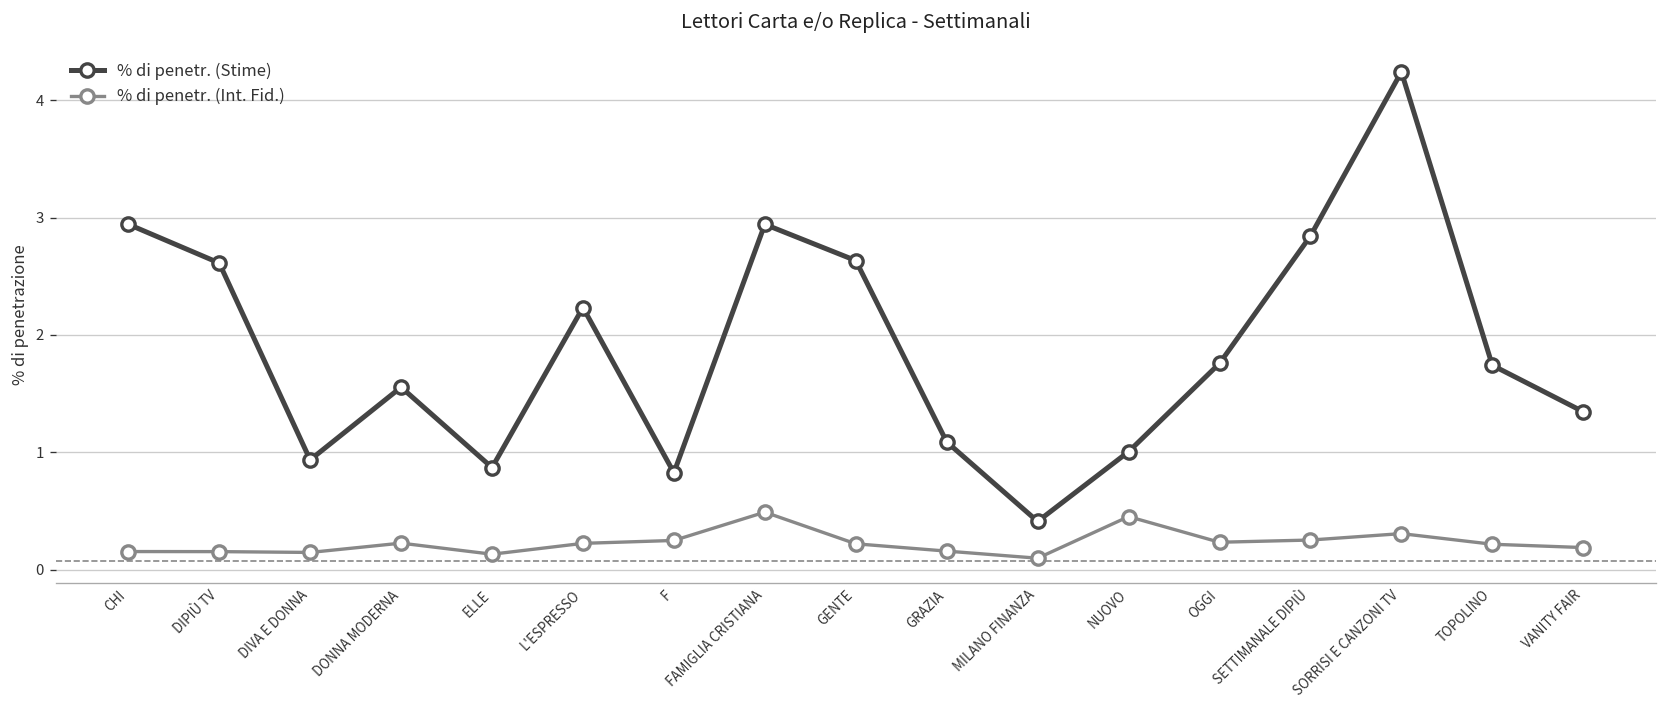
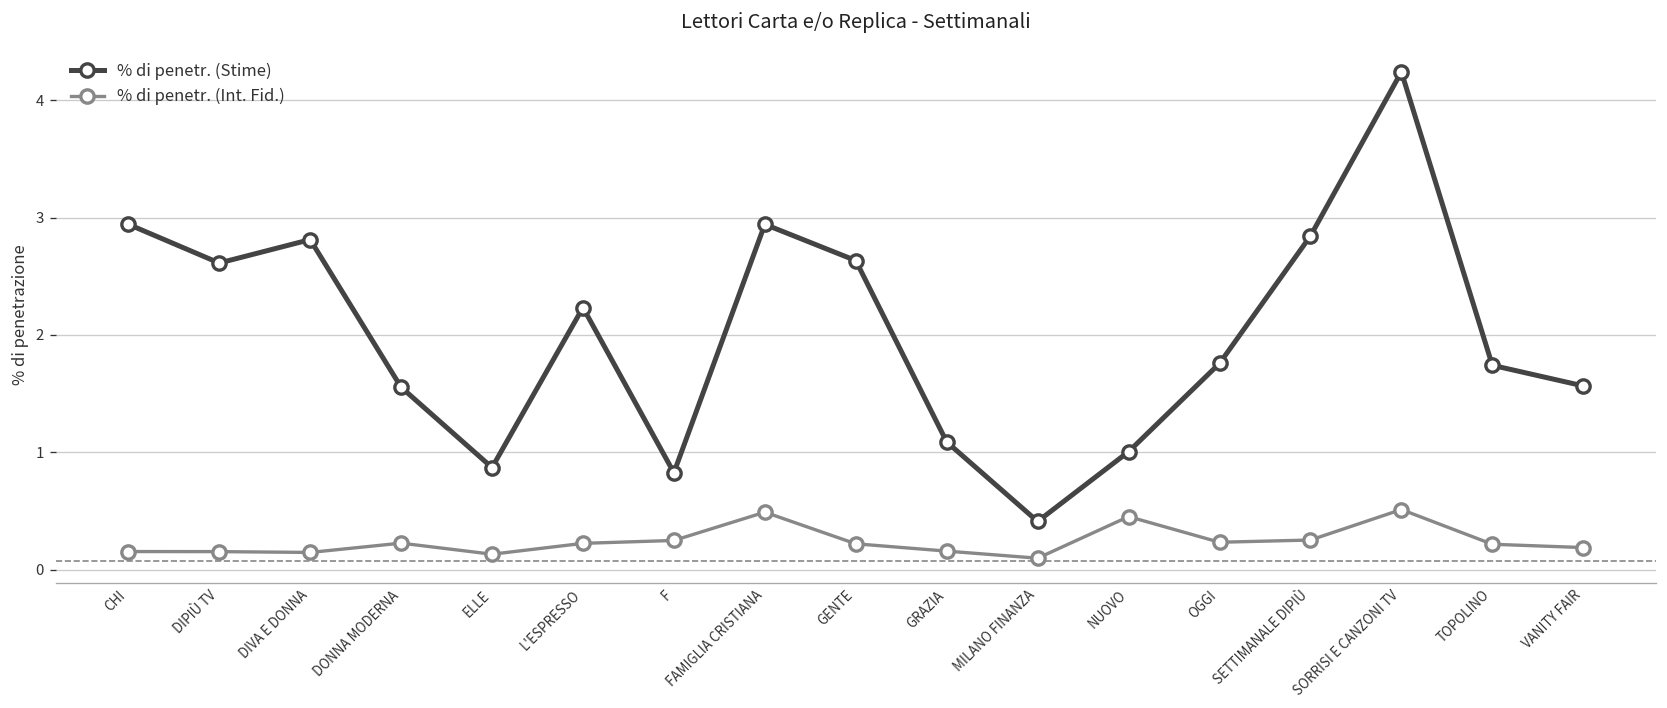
% di penetr. (Stime), DIVA E DONNA: 0.9 -> 2.8
% di penetr. (Int. Fid.), SORRISI E CANZONI TV: 0.3 -> 0.5
% di penetr. (Stime), VANITY FAIR: 1.3 -> 1.6
